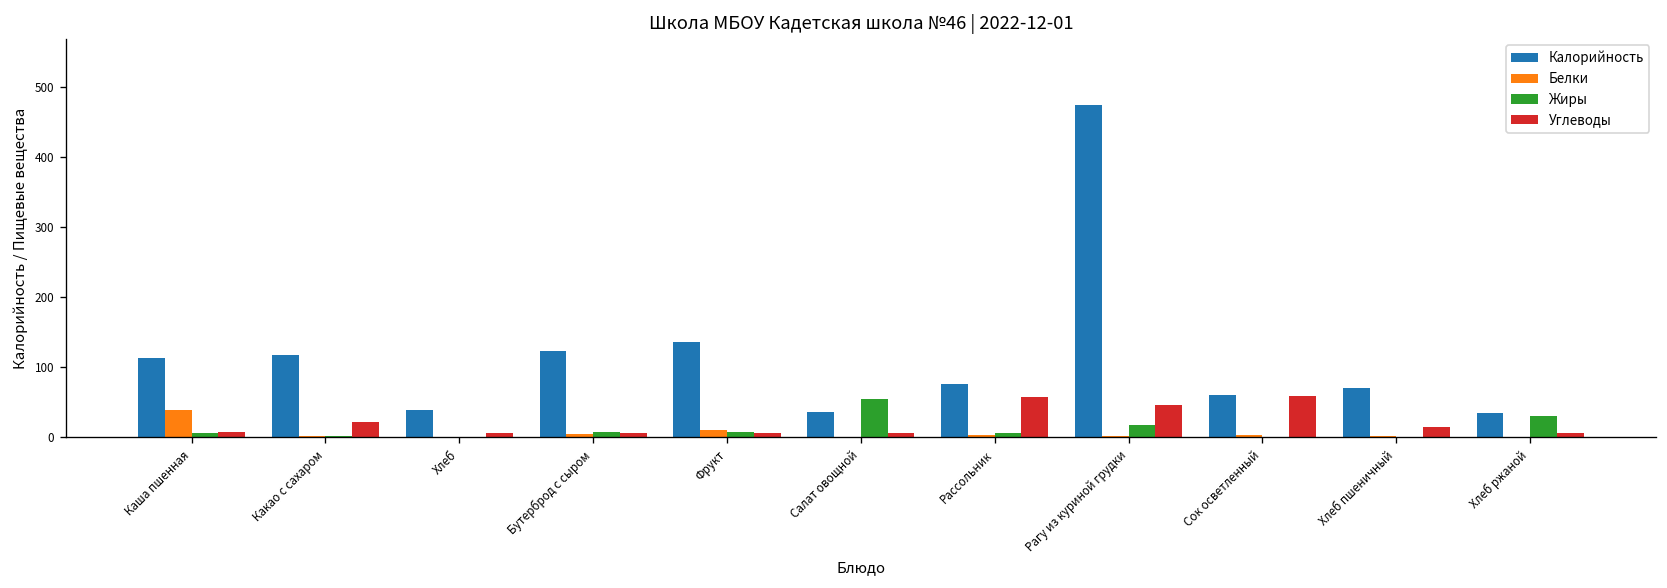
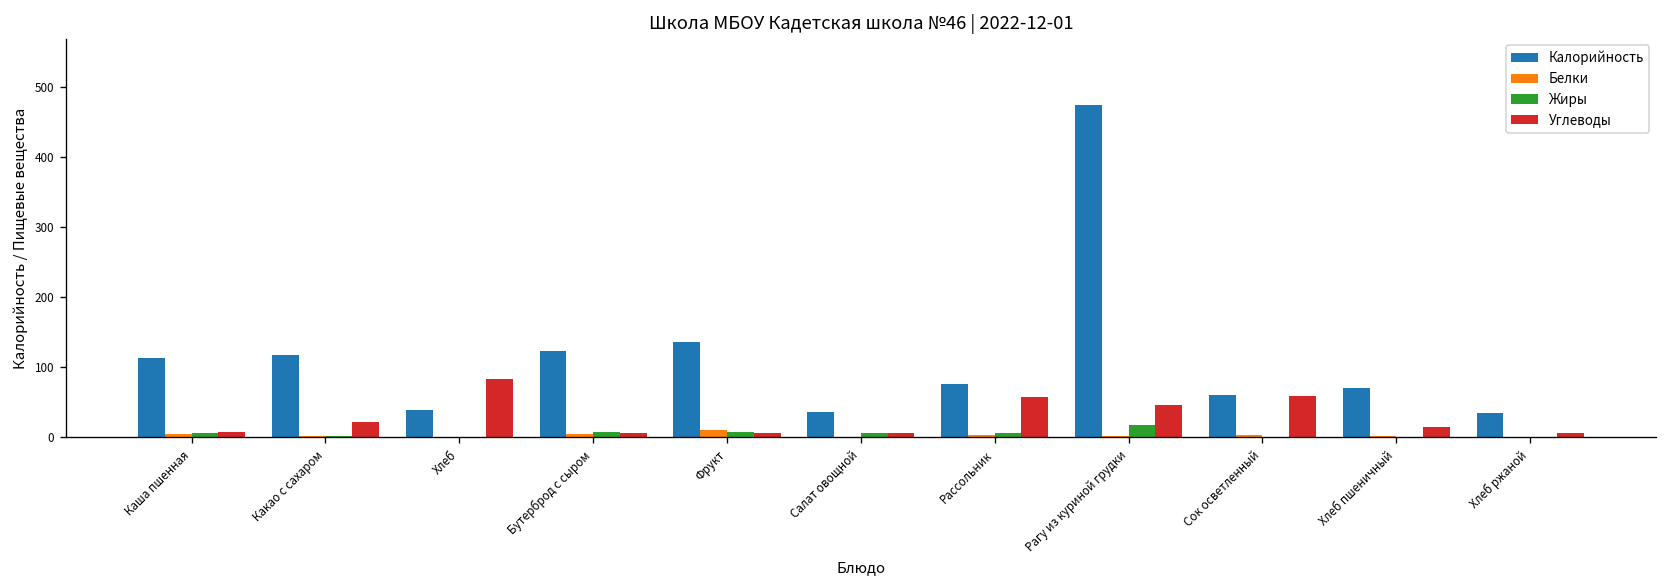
Белки, Каша пшенная: 40 -> 10
Углеводы, Хлеб: 10 -> 80
Жиры, Салат овощной: 60 -> 10
Жиры, Хлеб ржаной: 30 -> 0
